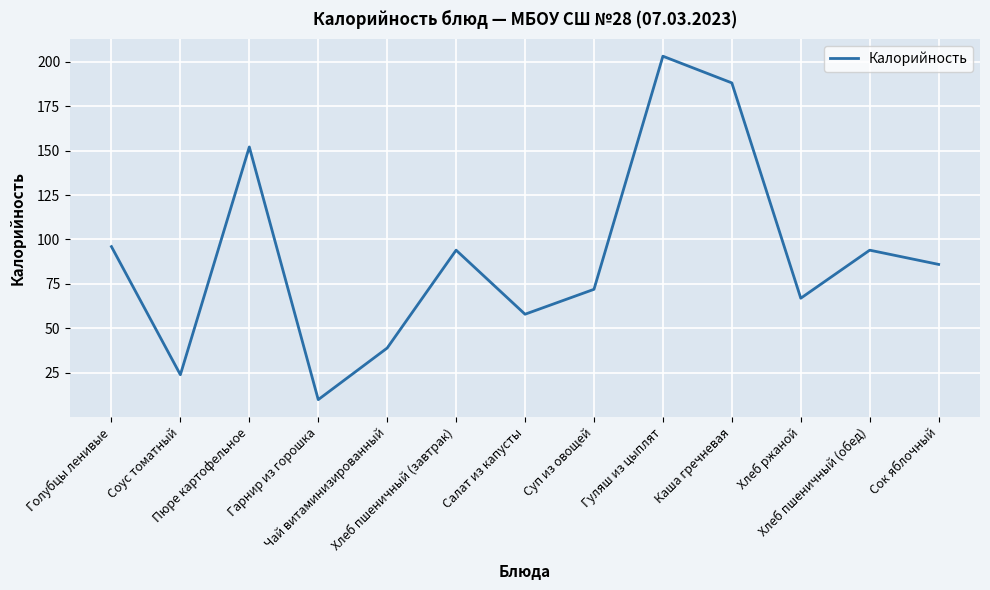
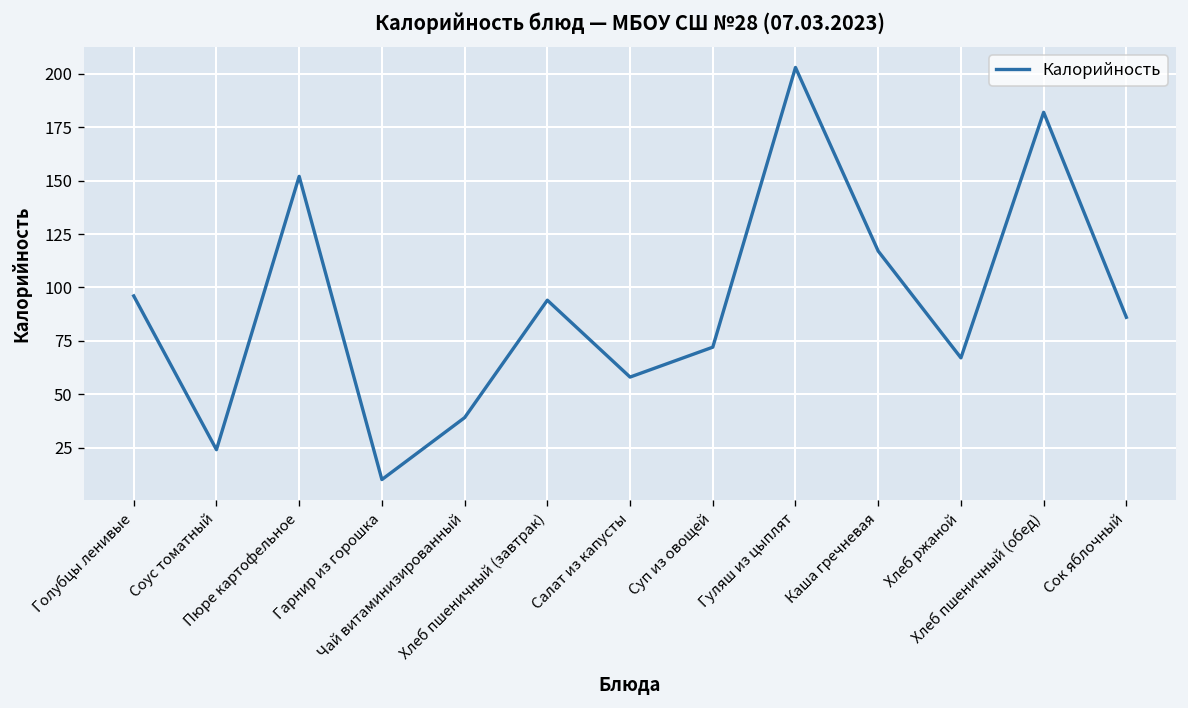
Каша гречневая: 188 -> 117
Хлеб пшеничный (обед): 94 -> 182
